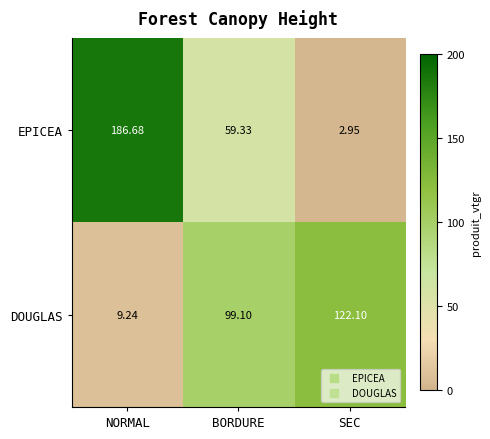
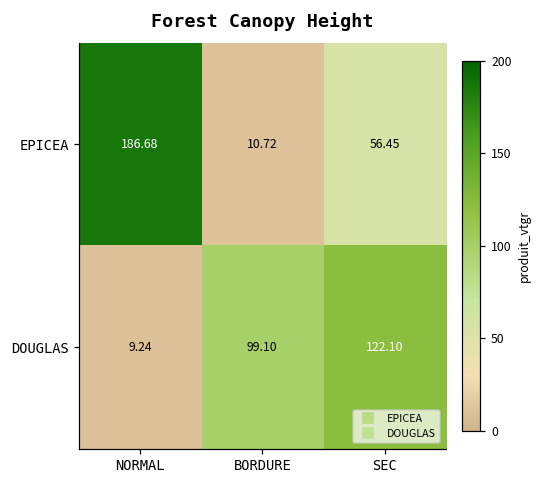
EPICEA, BORDURE: 59.33 -> 10.72
EPICEA, SEC: 2.95 -> 56.45
